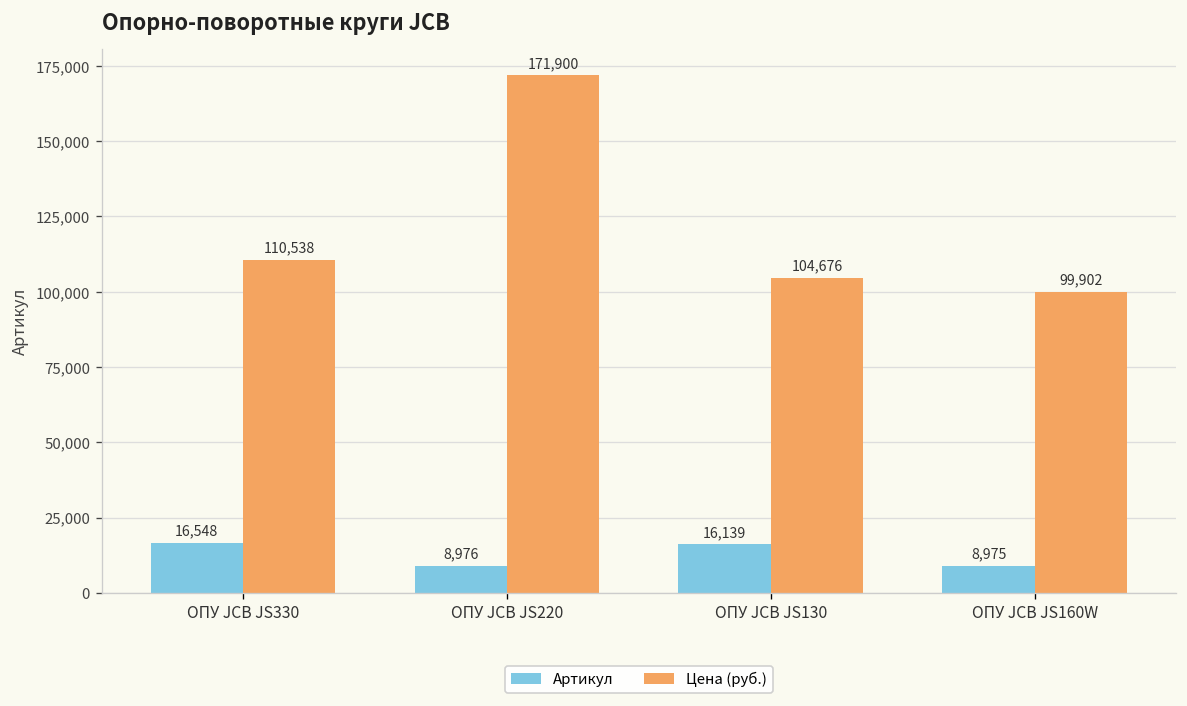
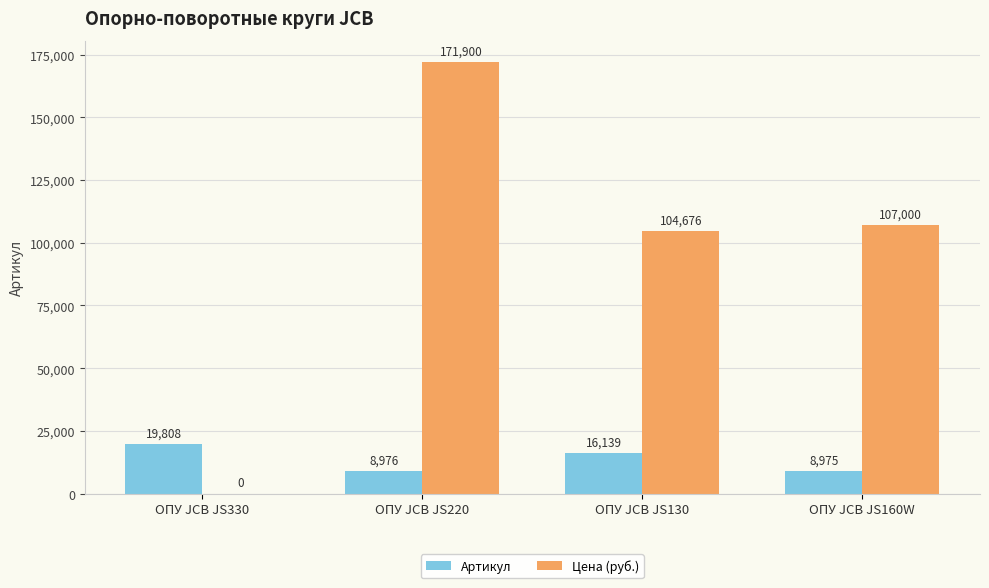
Артикул, ОПУ JCB JS330: 16,548 -> 19,808
Цена (руб.), ОПУ JCB JS330: 110,538 -> 0
Цена (руб.), ОПУ JCB JS160W: 99,902 -> 107,000
